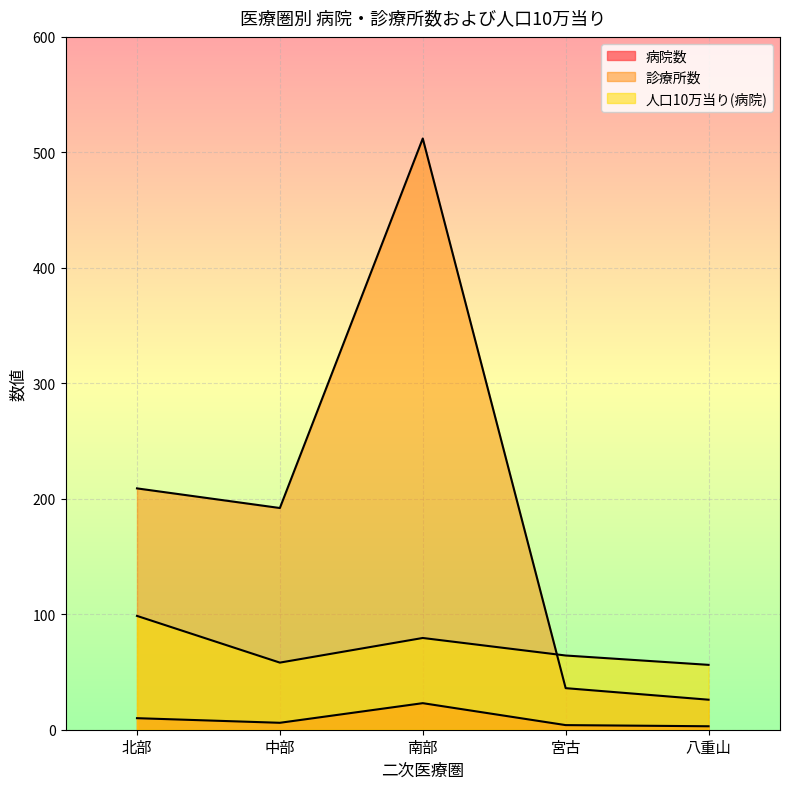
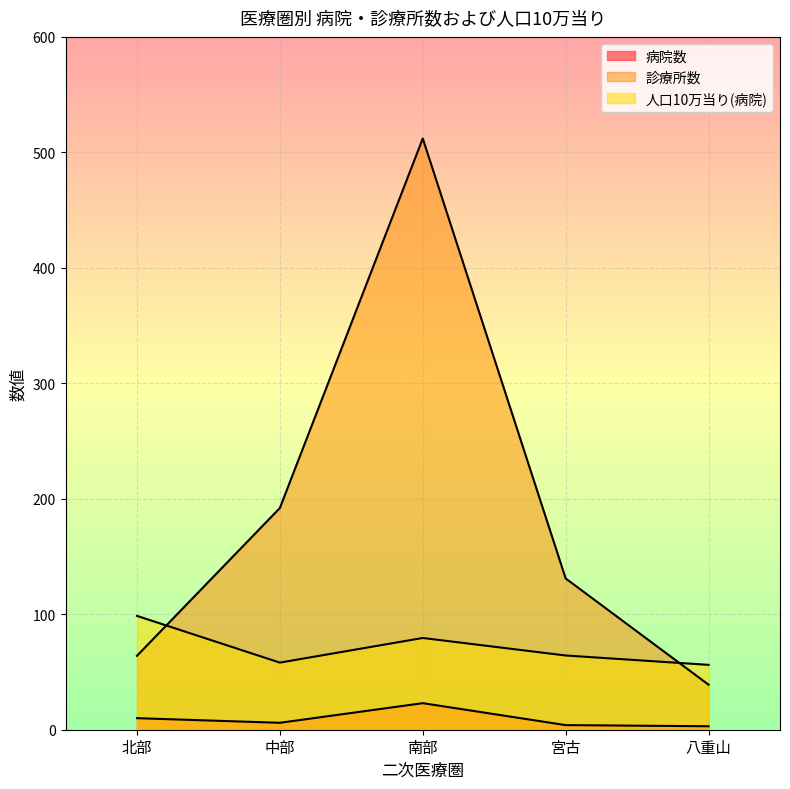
診療所数, 北部: 209 -> 64
診療所数, 宮古: 36 -> 131
診療所数, 八重山: 26 -> 39
